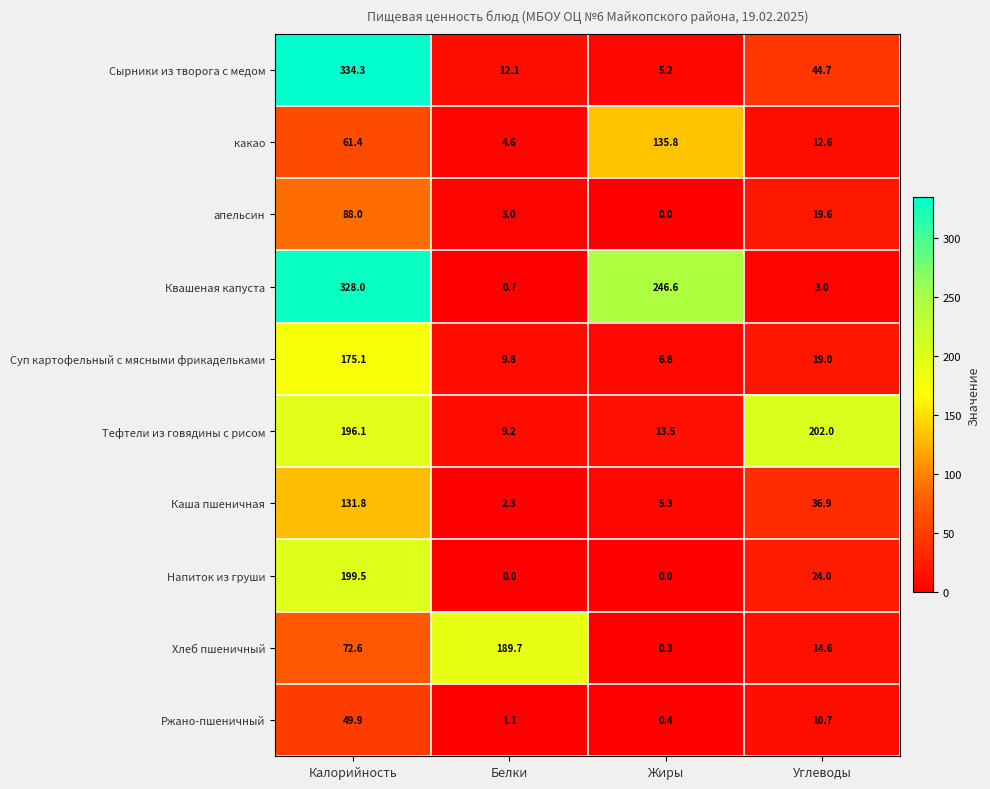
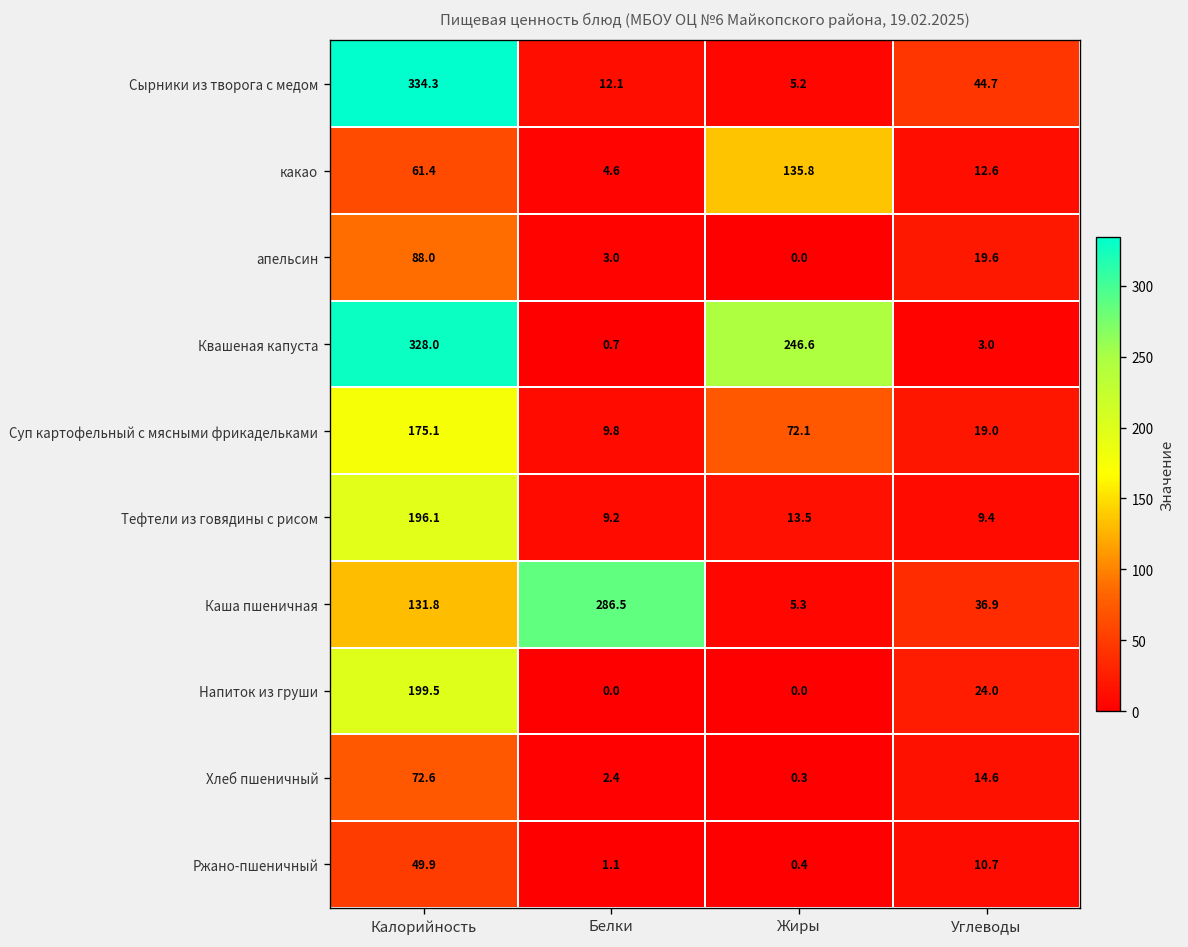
Суп картофельный с мясными фрикадельками, Жиры: 6.8 -> 72.1
Тефтели из говядины с рисом, Углеводы: 202.0 -> 9.4
Каша пшеничная, Белки: 2.3 -> 286.5
Хлеб пшеничный, Белки: 189.7 -> 2.4
